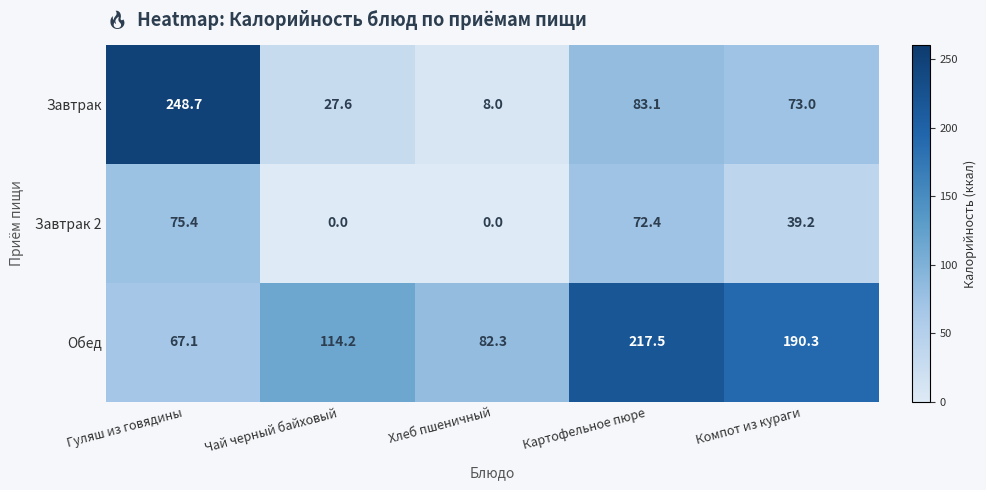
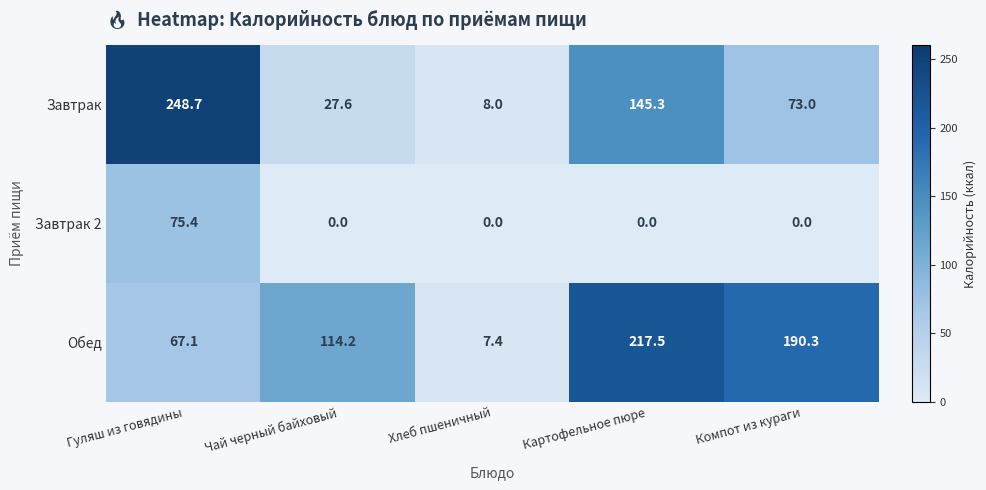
Завтрак, Картофельное пюре: 83.1 -> 145.3
Завтрак 2, Картофельное пюре: 72.4 -> 0.0
Завтрак 2, Компот из кураги: 39.2 -> 0.0
Обед, Хлеб пшеничный: 82.3 -> 7.4
